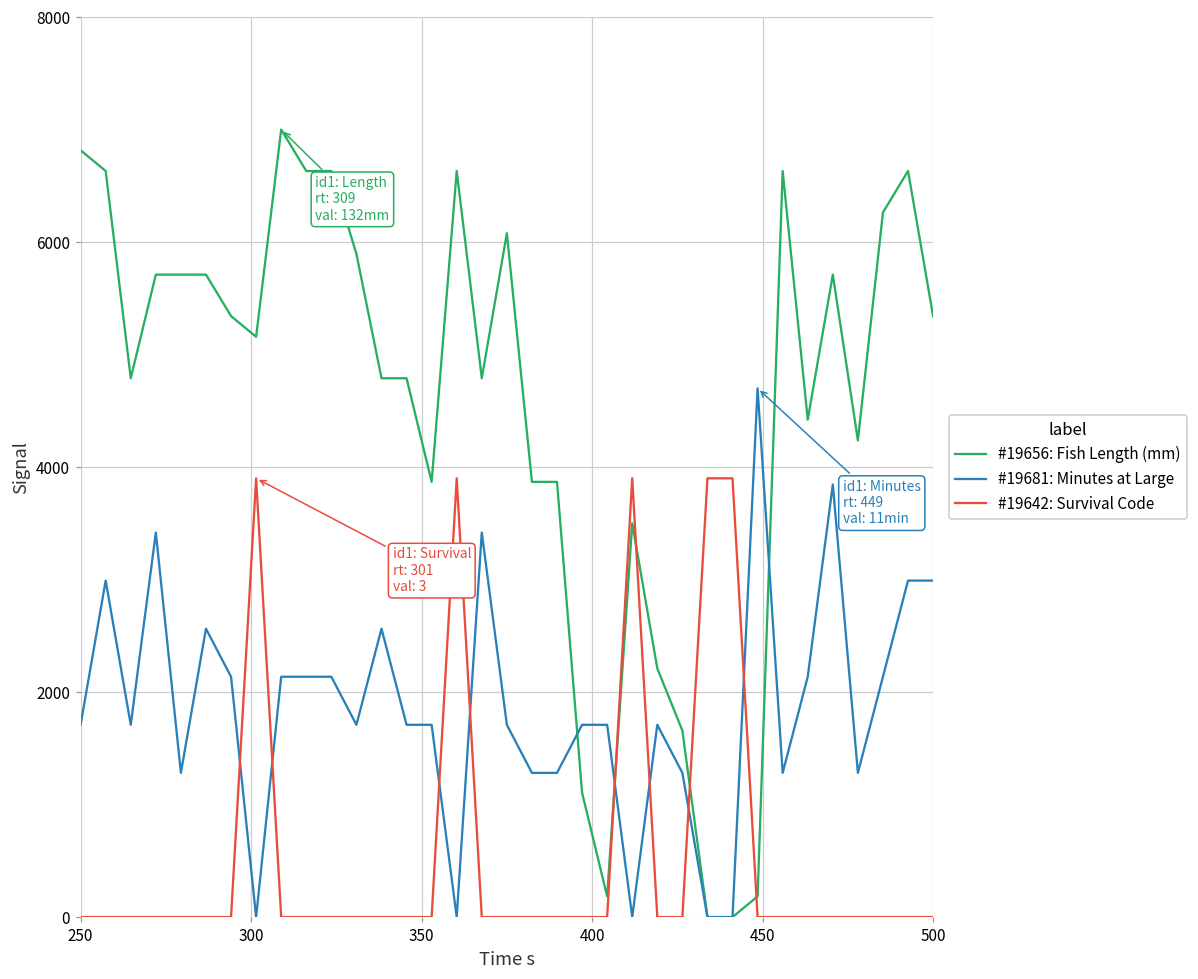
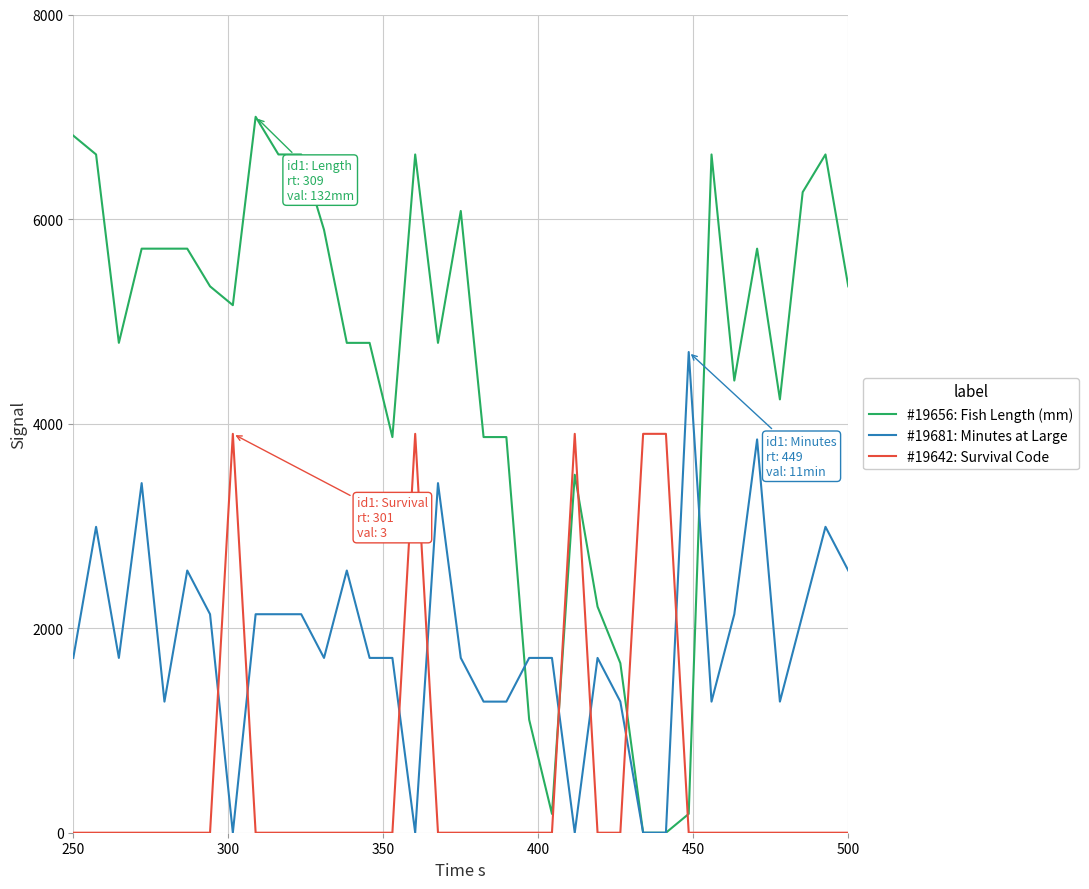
#19681: Minutes at Large, 500: 2990 -> 2560
